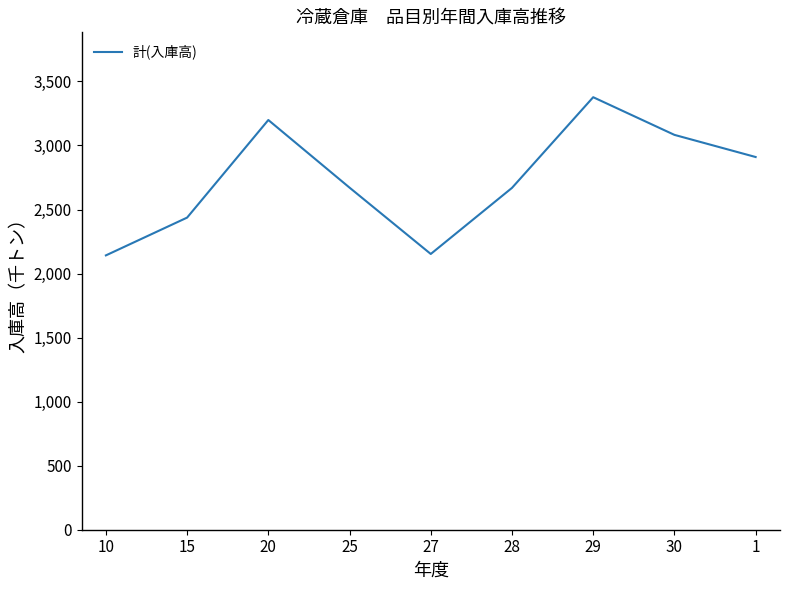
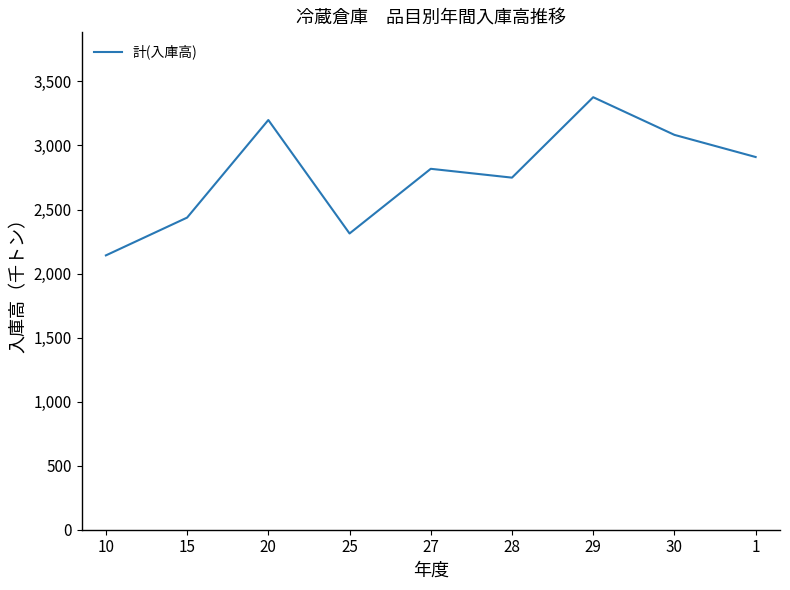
25: 2,670 -> 2,310
27: 2,150 -> 2,820
28: 2,670 -> 2,750
